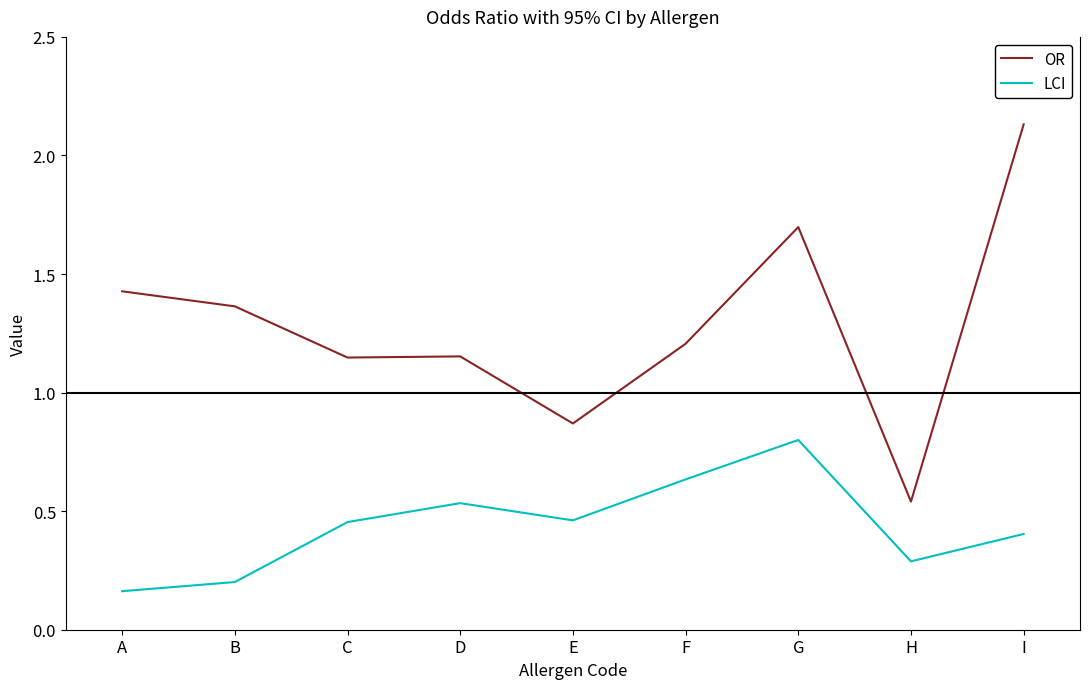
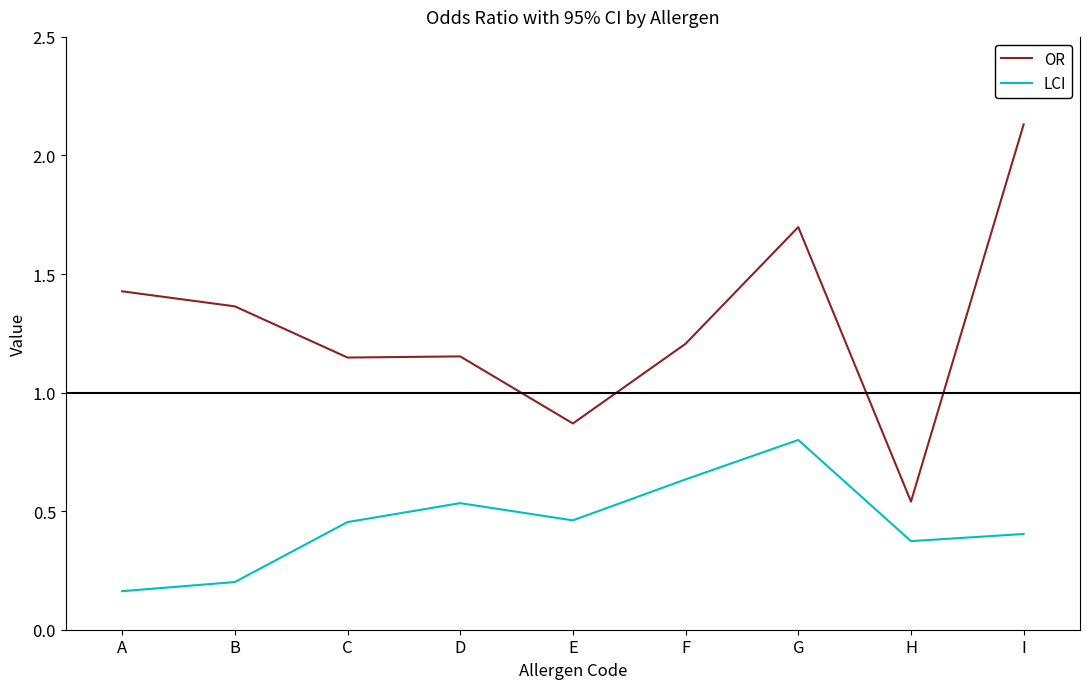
LCI, H: 0.29 -> 0.37
